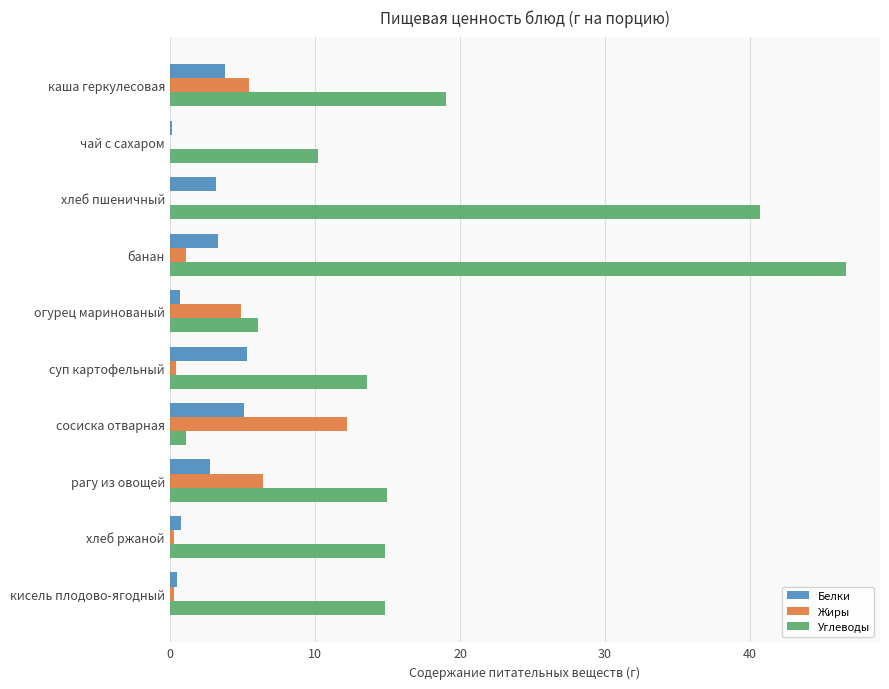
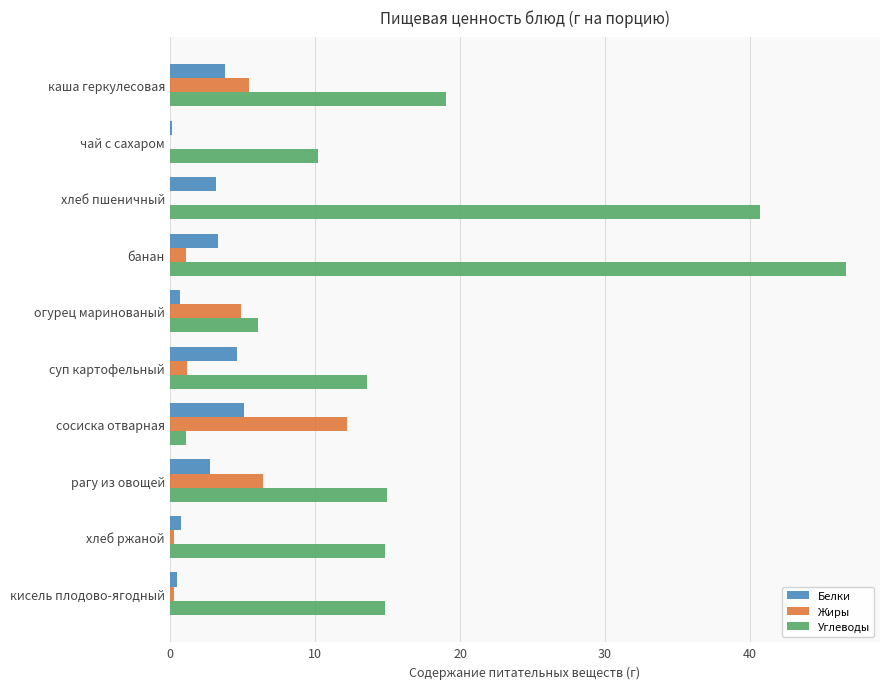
Белки, суп картофельный: 5.3 -> 4.6
Жиры, суп картофельный: 0.4 -> 1.2
